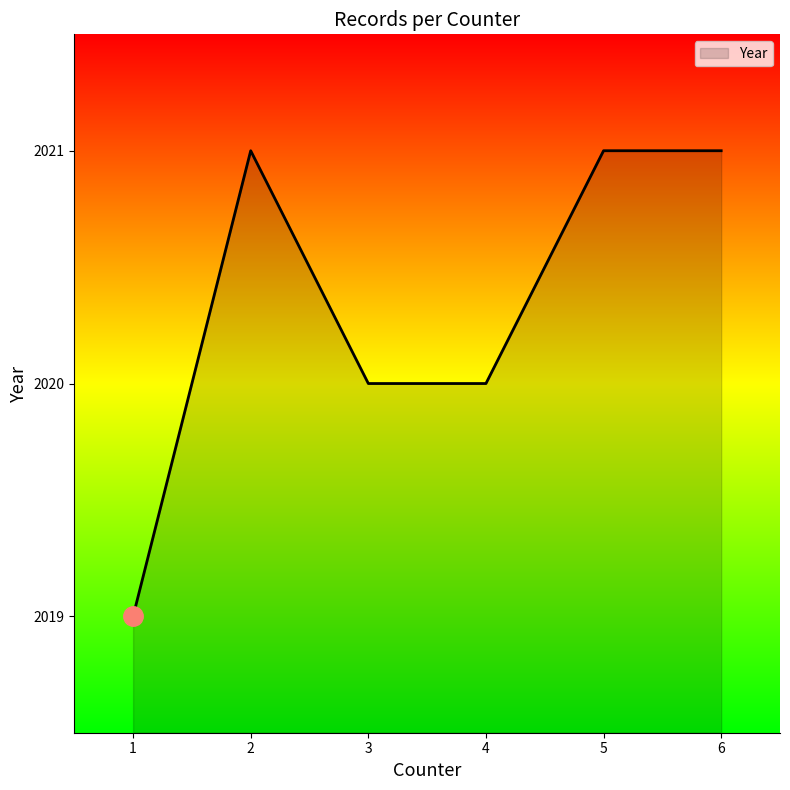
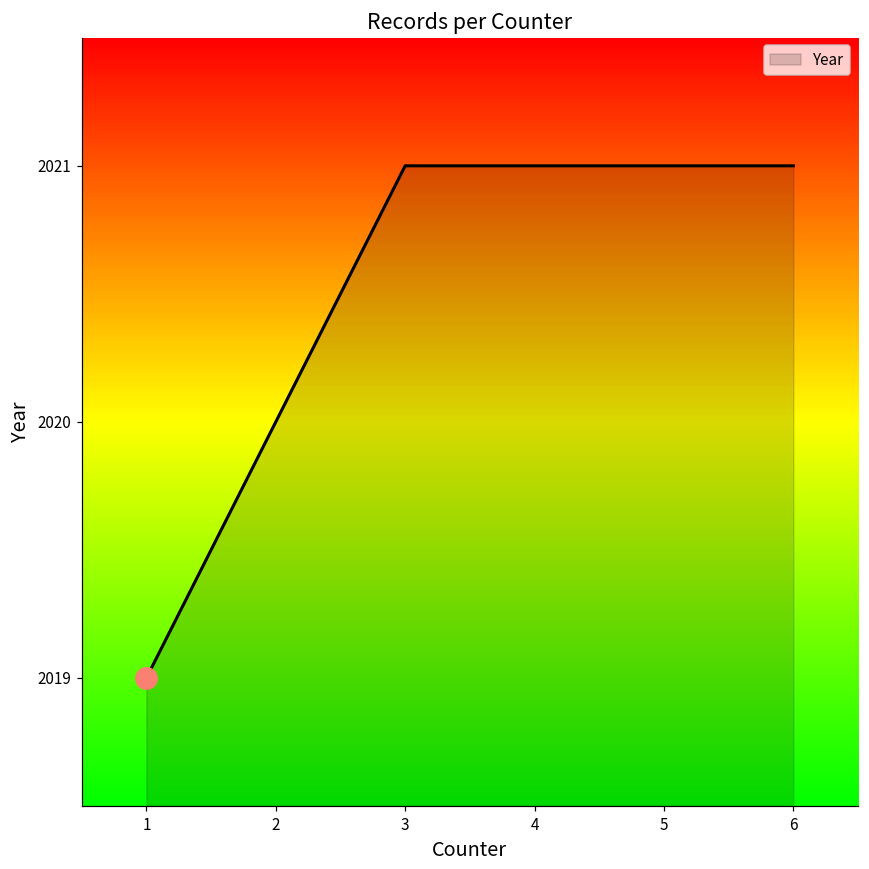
Year, 2: 2021 -> 2020
Year, 3: 2020 -> 2021
Year, 4: 2020 -> 2021
